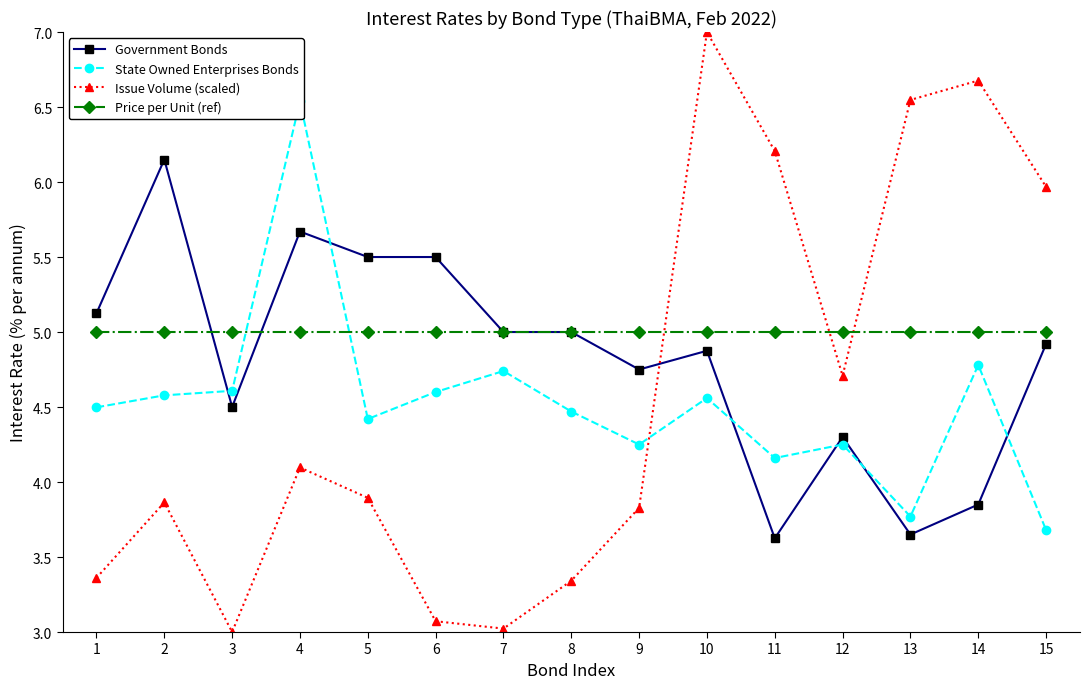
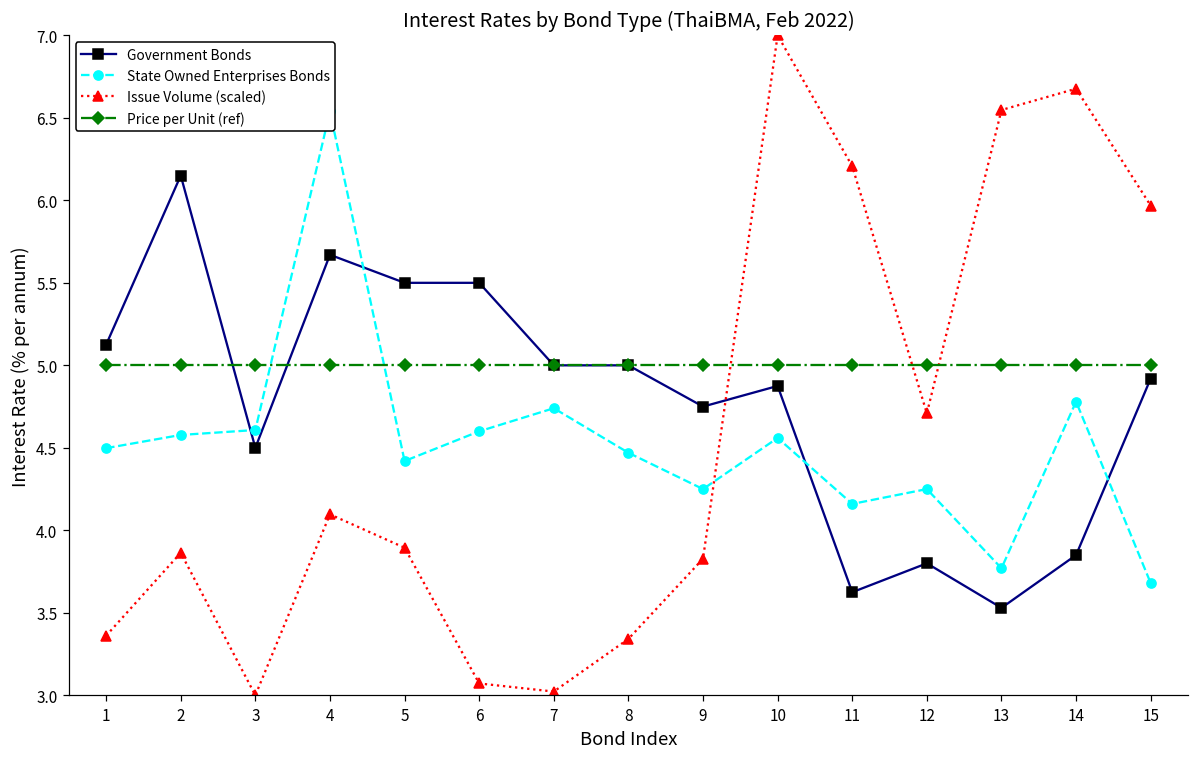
Government Bonds, 12: 4.3 -> 3.8
Government Bonds, 13: 3.65 -> 3.53
